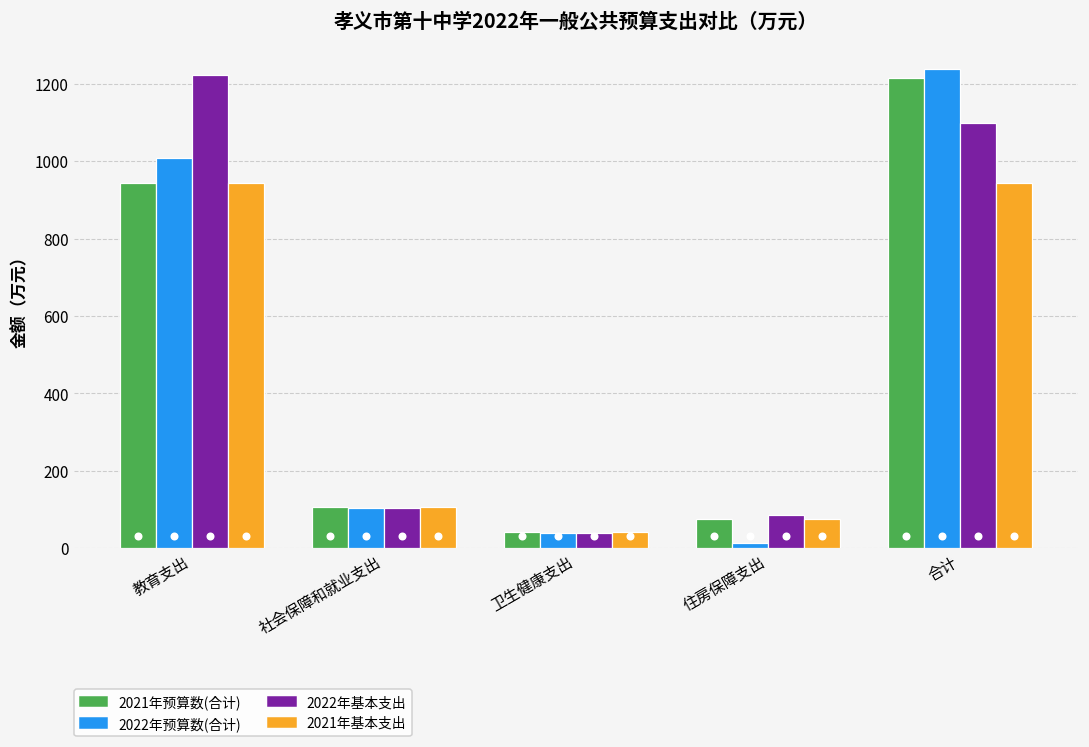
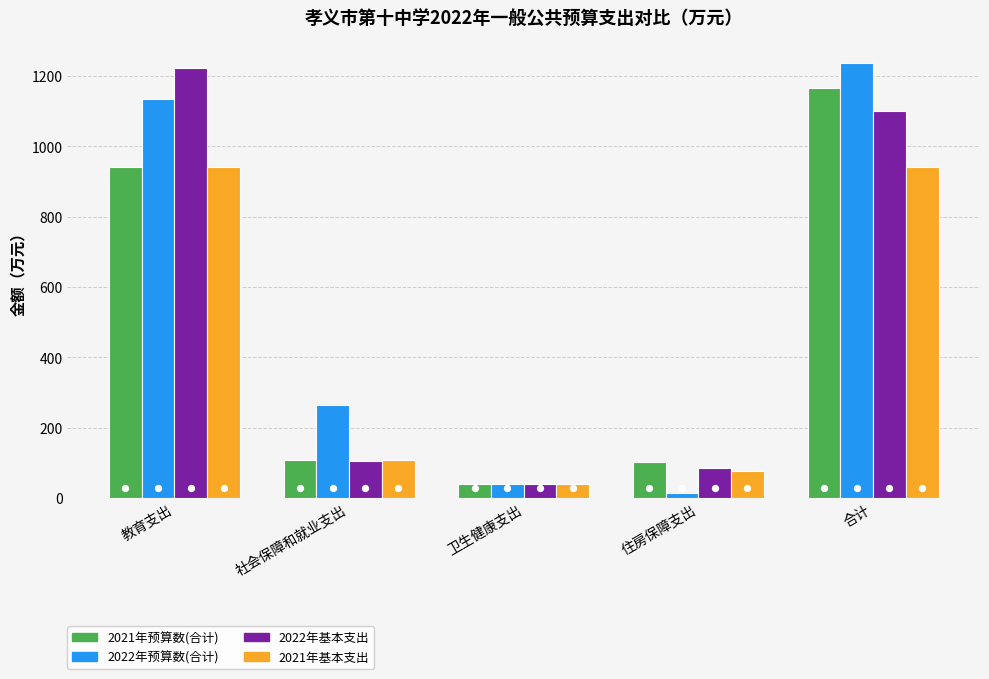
2022年预算数(合计), 教育支出: 1010 -> 1140
2022年预算数(合计), 社会保障和就业支出: 100 -> 270
2021年预算数(合计), 住房保障支出: 80 -> 100
2021年预算数(合计), 合计: 1220 -> 1170
